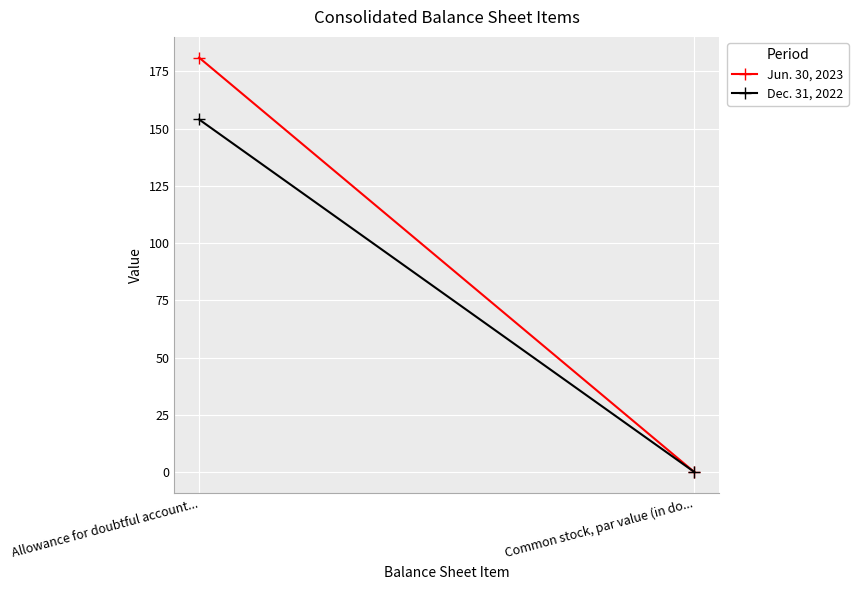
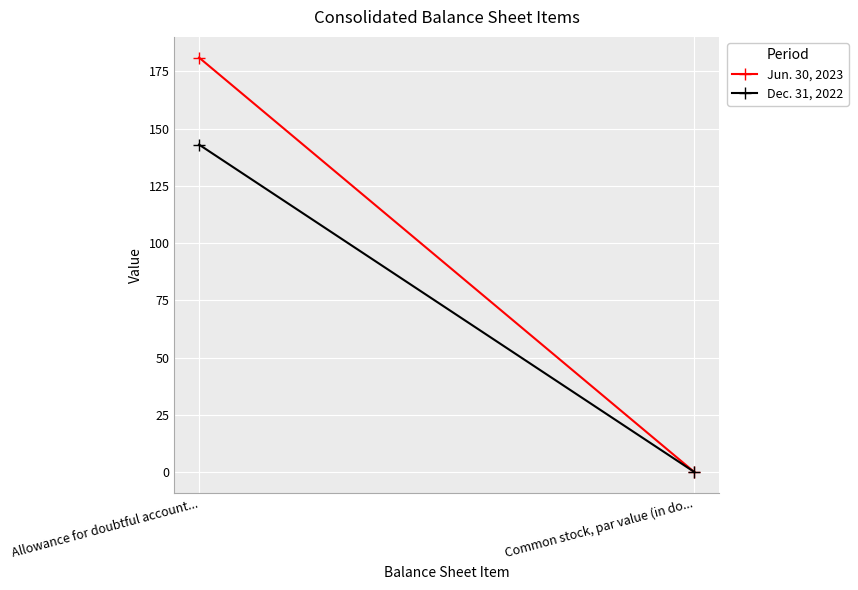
Dec. 31, 2022, Allowance for doubtful account...: 154 -> 143
